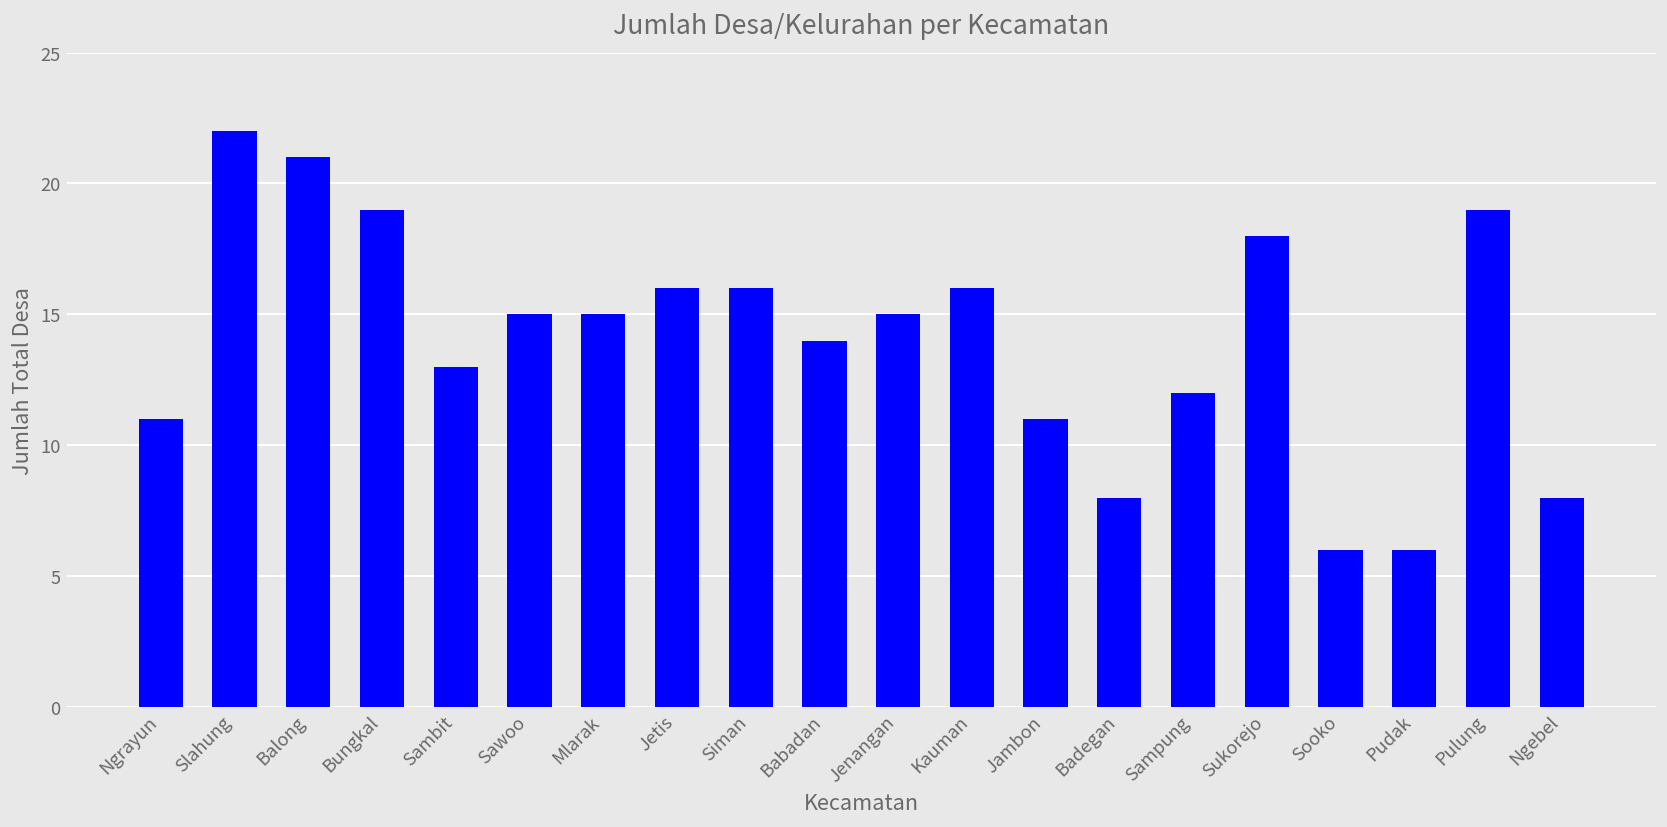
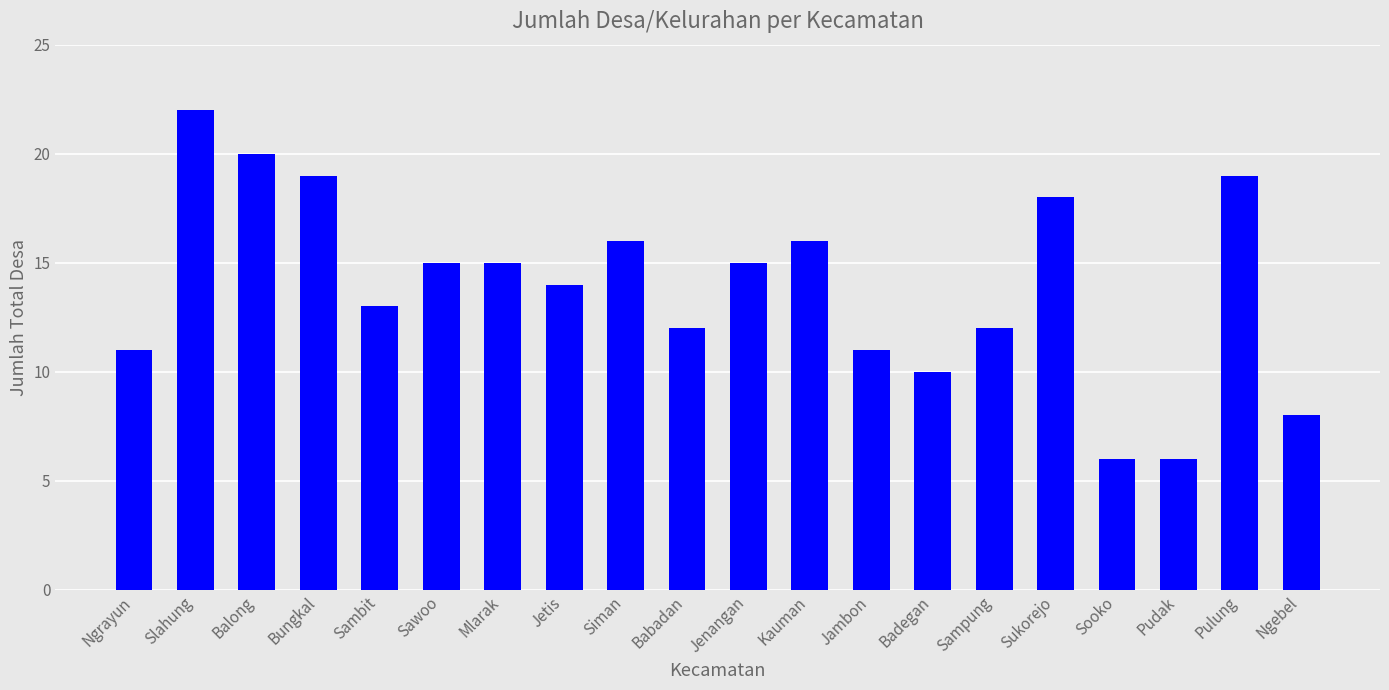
Balong: 21 -> 20
Jetis: 16 -> 14
Babadan: 14 -> 12
Badegan: 8 -> 10
